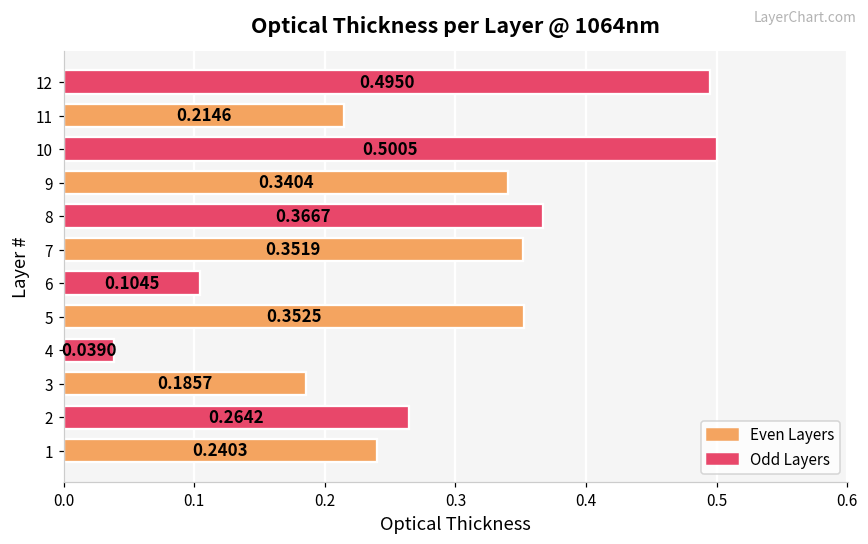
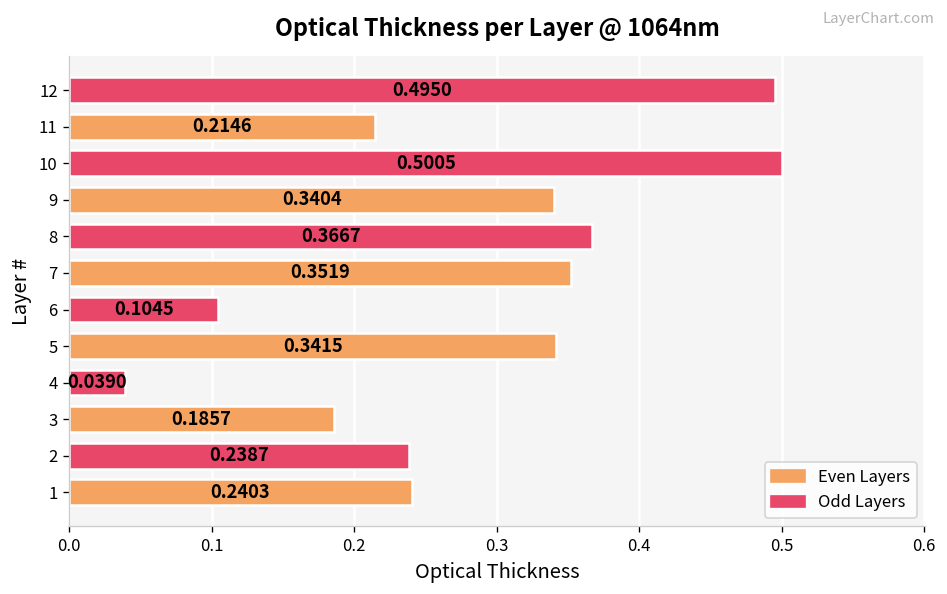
5: 0.3525 -> 0.3415
2: 0.2642 -> 0.2387
